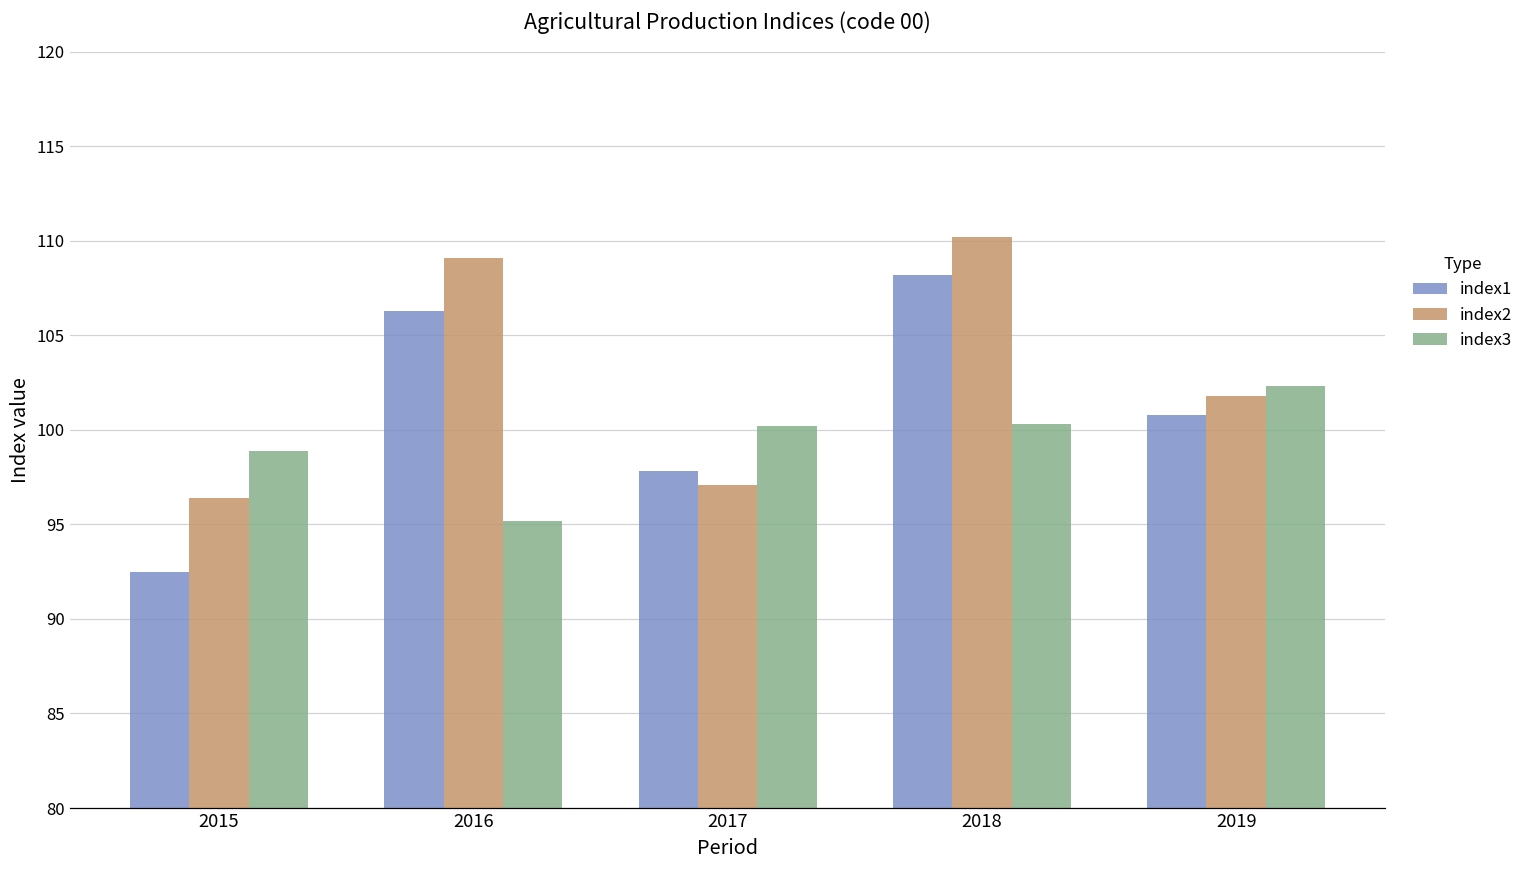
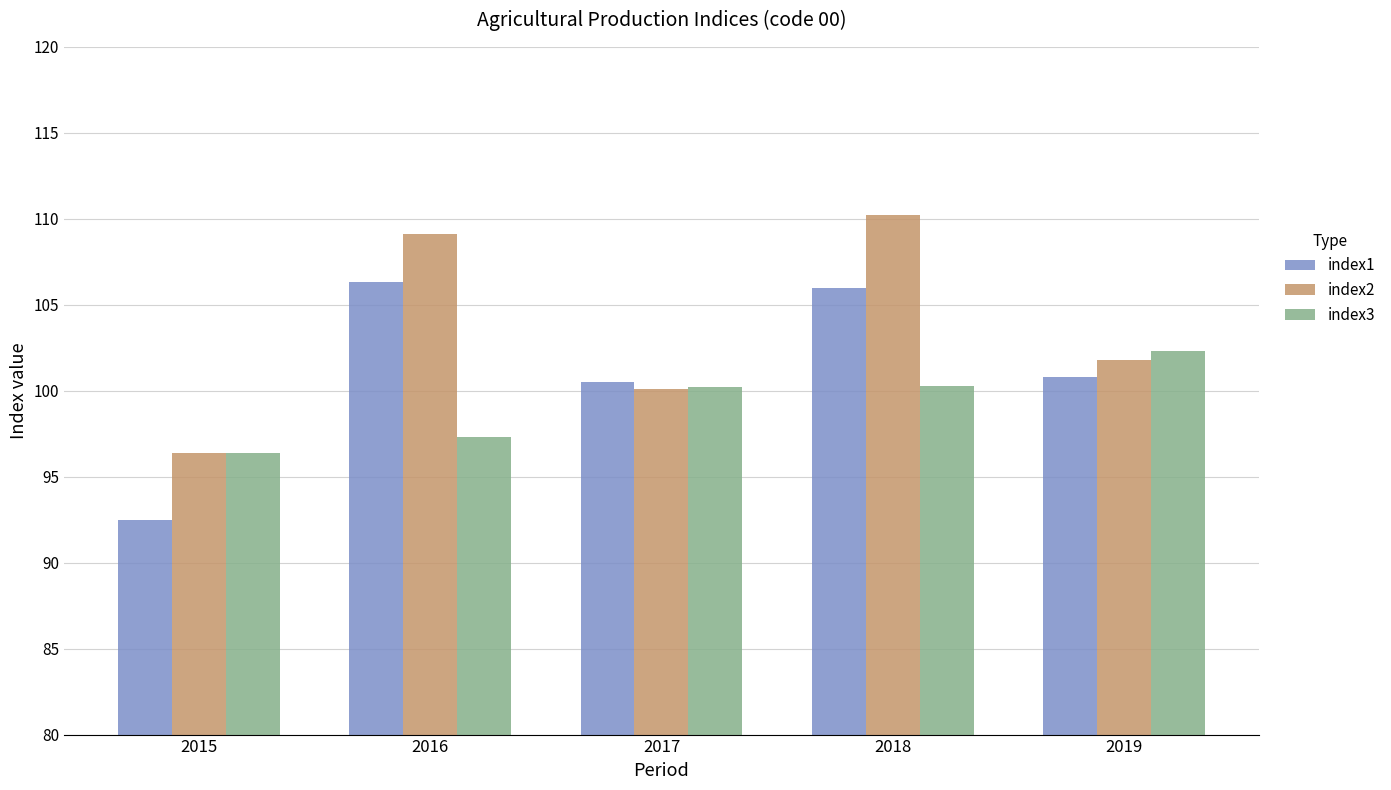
index3, 2015: 98.9 -> 96.4
index3, 2016: 95.2 -> 97.3
index1, 2017: 97.8 -> 100.5
index2, 2017: 97.1 -> 100.1
index1, 2018: 108.2 -> 106.0
